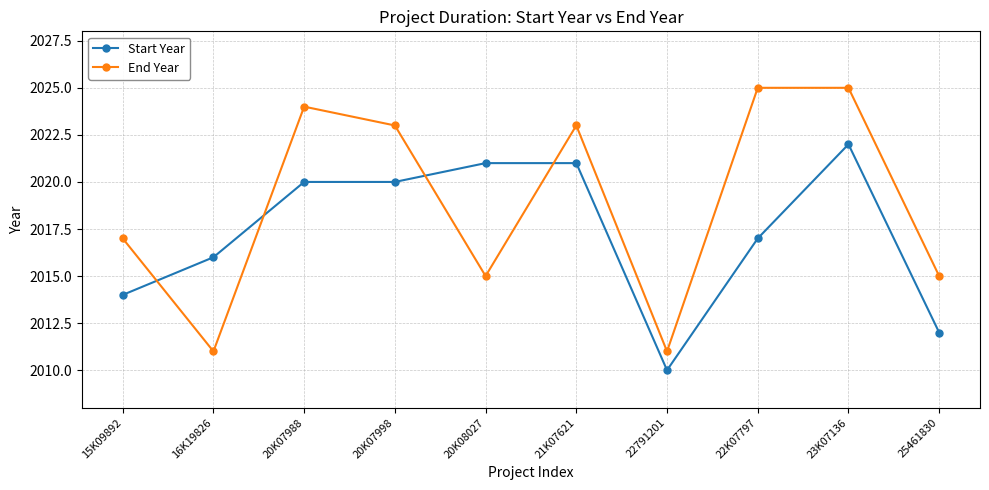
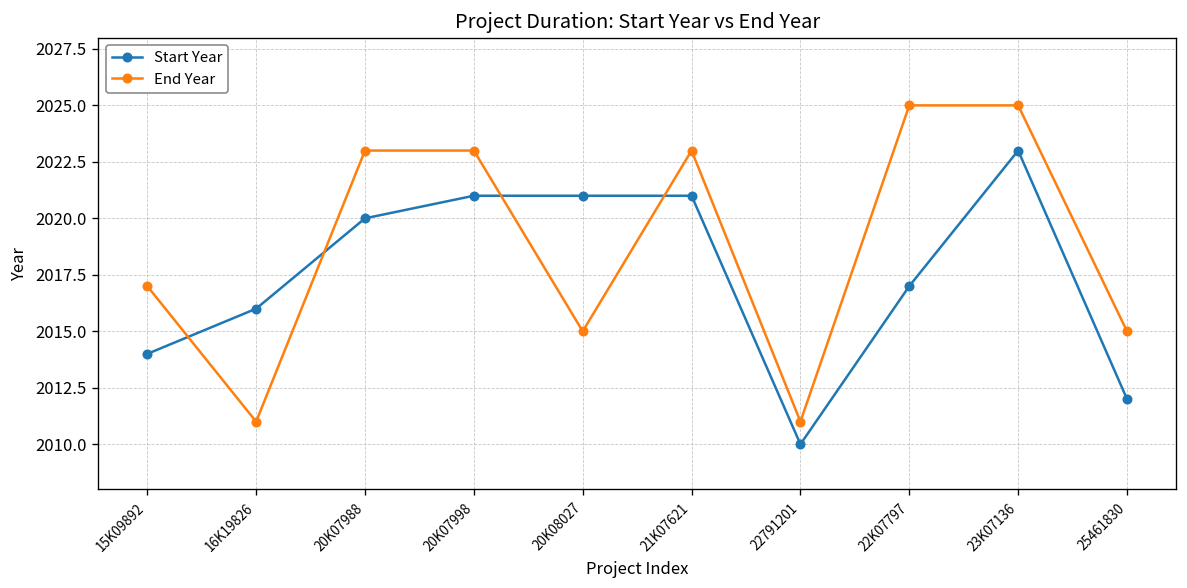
End Year, 20K07988: 2024 -> 2023
Start Year, 20K07998: 2020 -> 2021
Start Year, 23K07136: 2022 -> 2023
